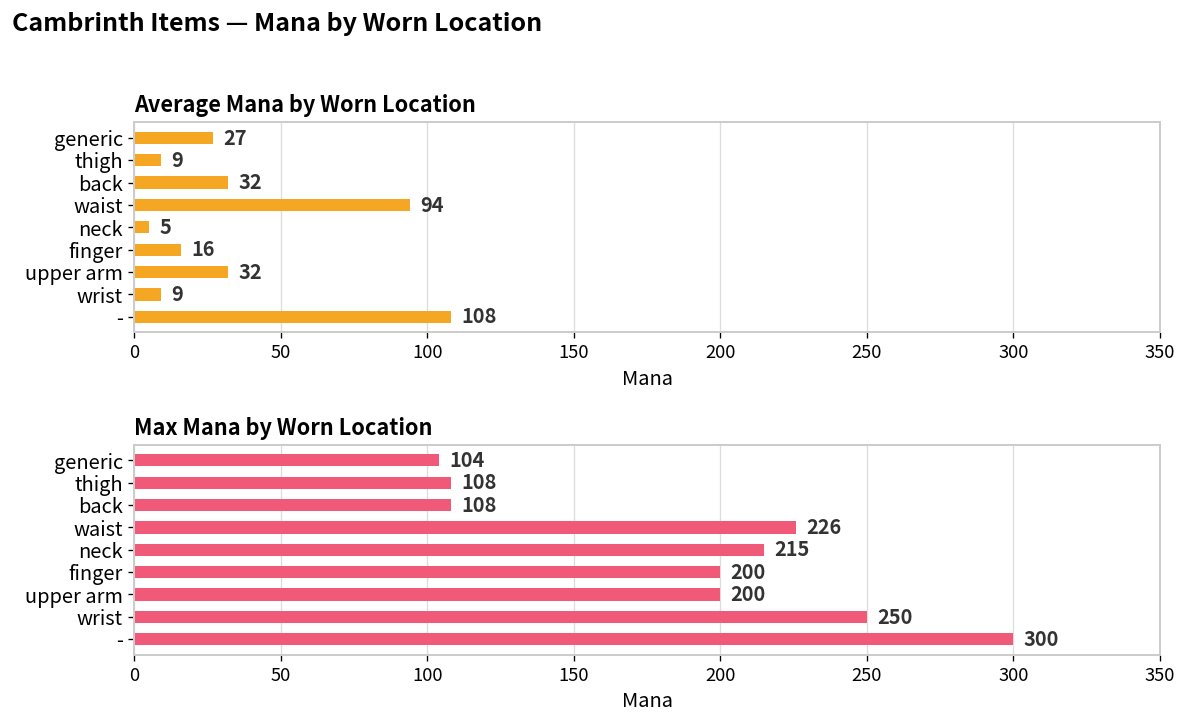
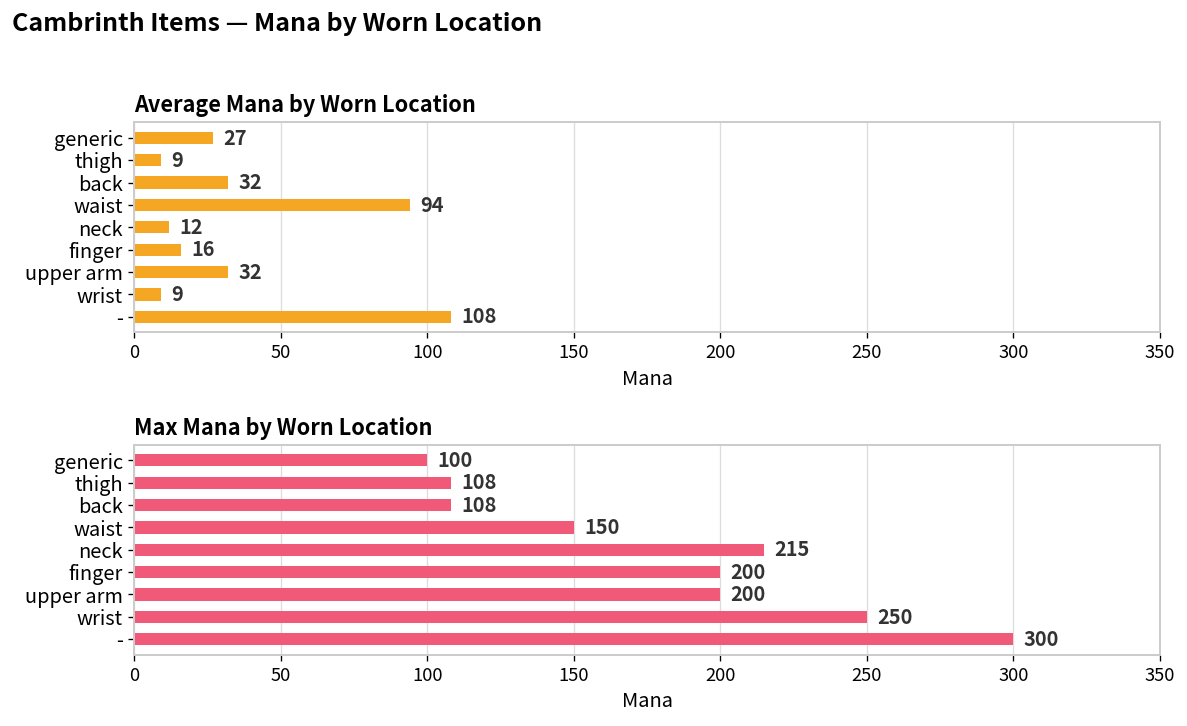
Average Mana by Worn Location, neck: 5 -> 12
Max Mana by Worn Location, generic: 104 -> 100
Max Mana by Worn Location, waist: 226 -> 150
